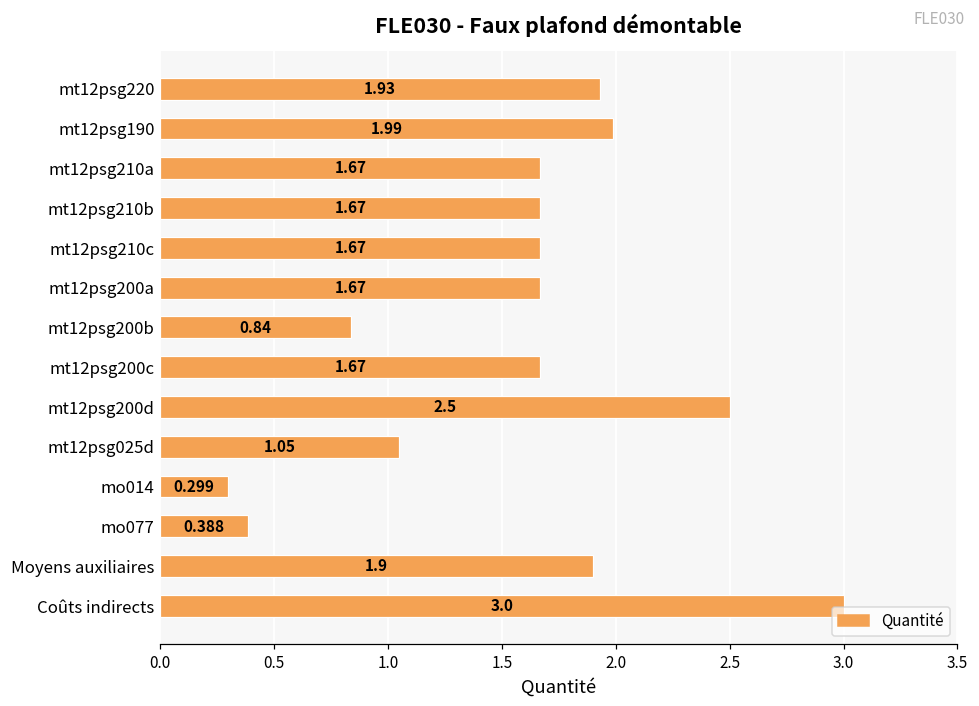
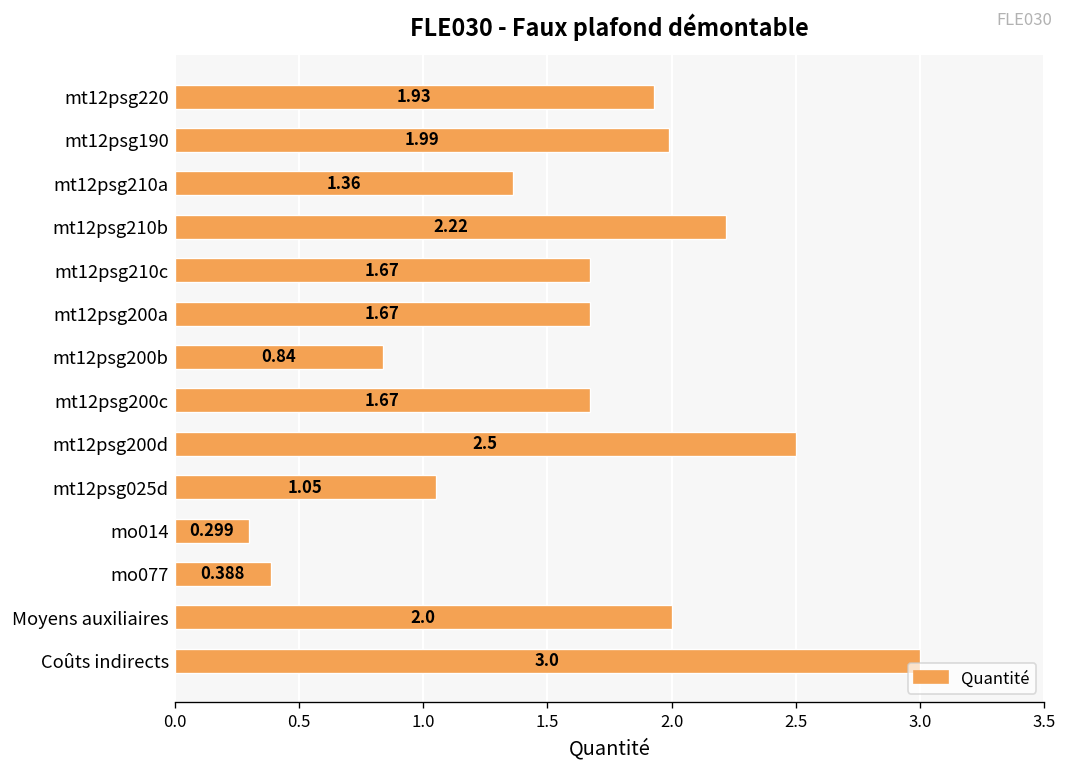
mt12psg210a: 1.67 -> 1.36
mt12psg210b: 1.67 -> 2.22
Moyens auxiliaires: 1.9 -> 2.0
